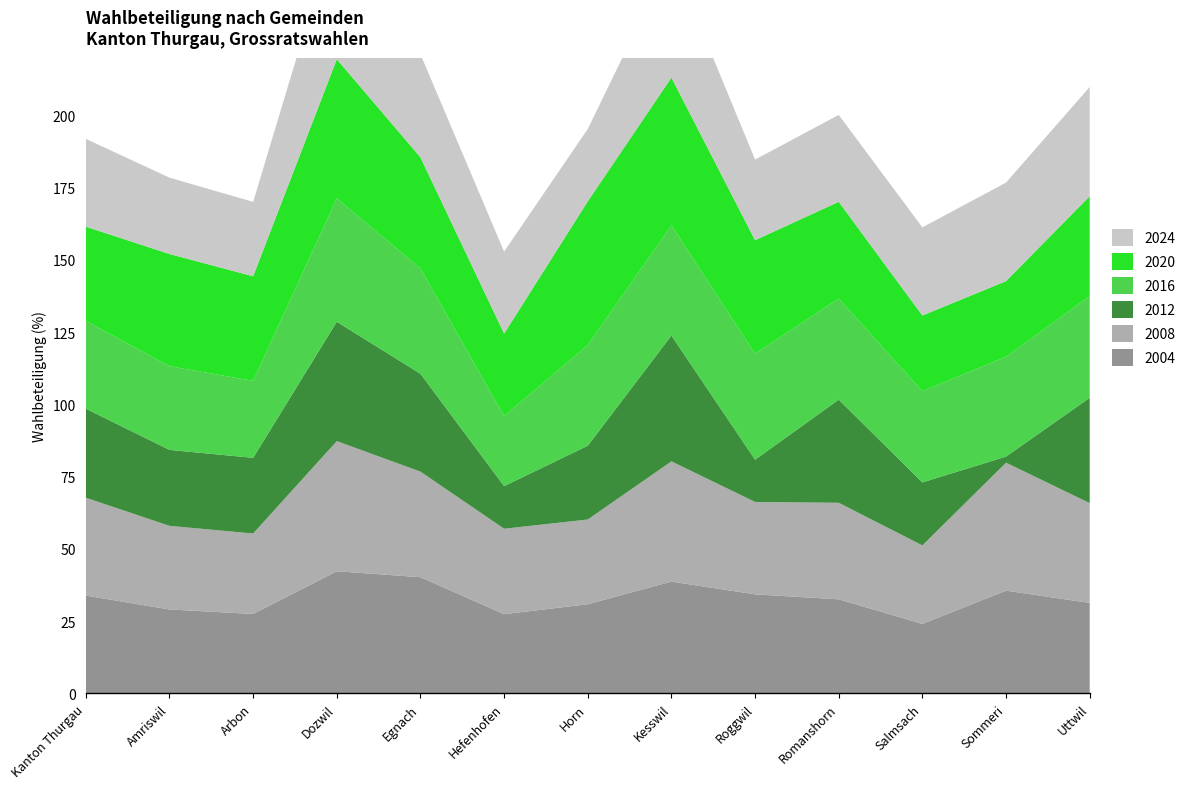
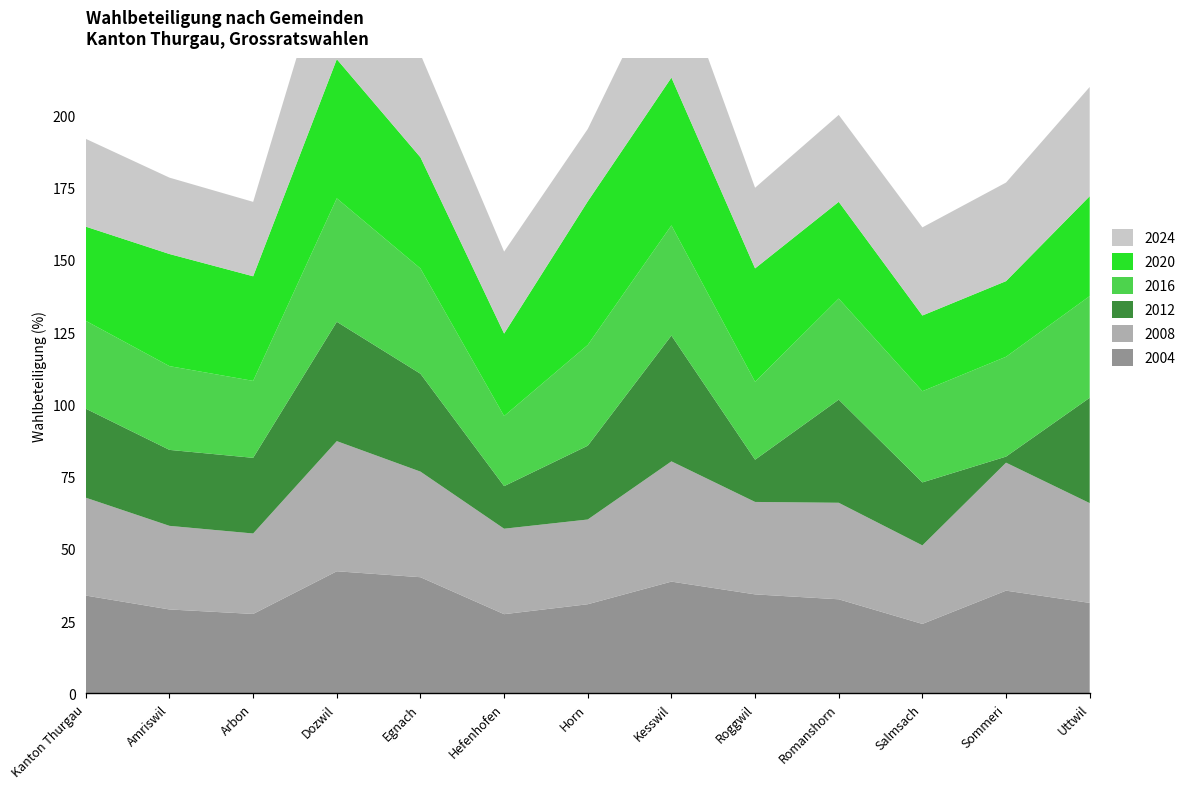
2016, Roggwil: 37 -> 27
